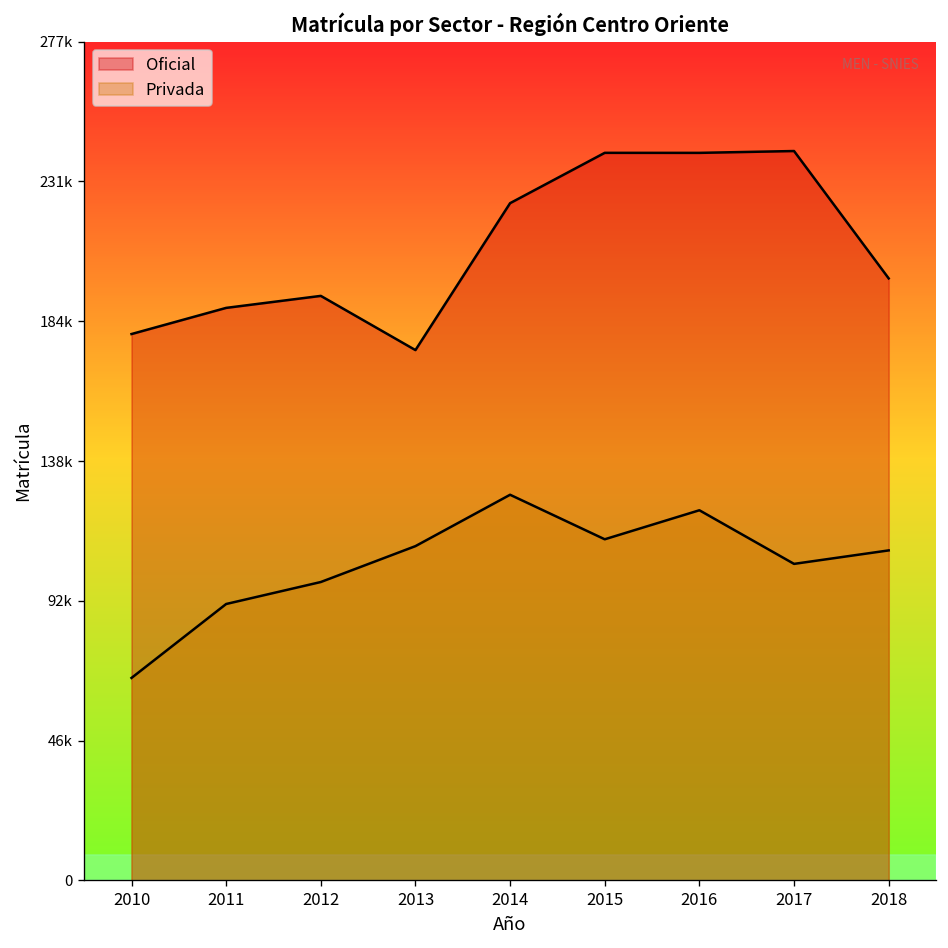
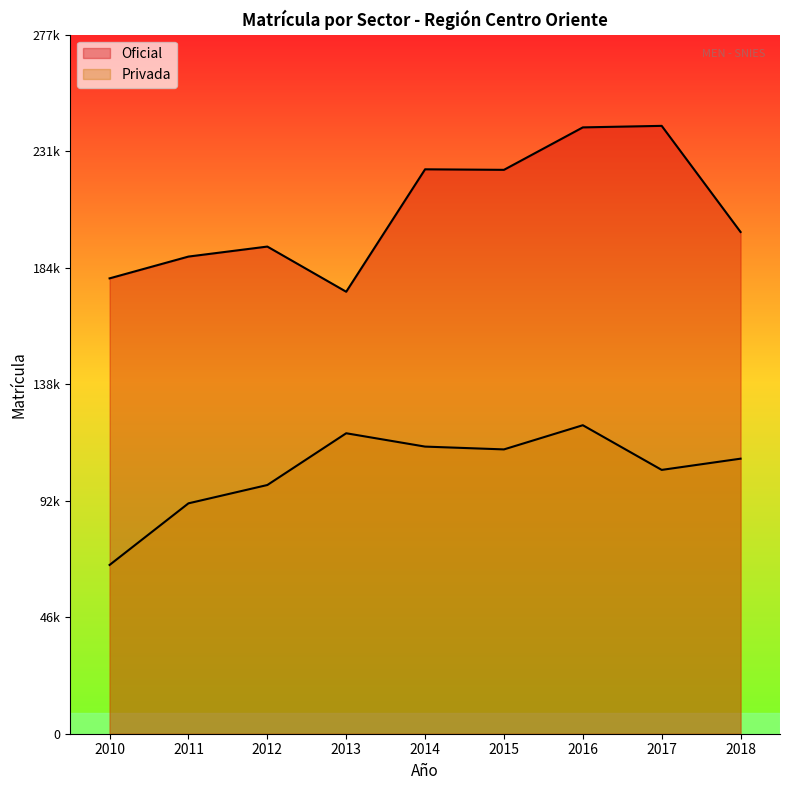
Privada, 2013: 111000 -> 119000
Privada, 2014: 127000 -> 114000
Oficial, 2015: 241000 -> 224000
